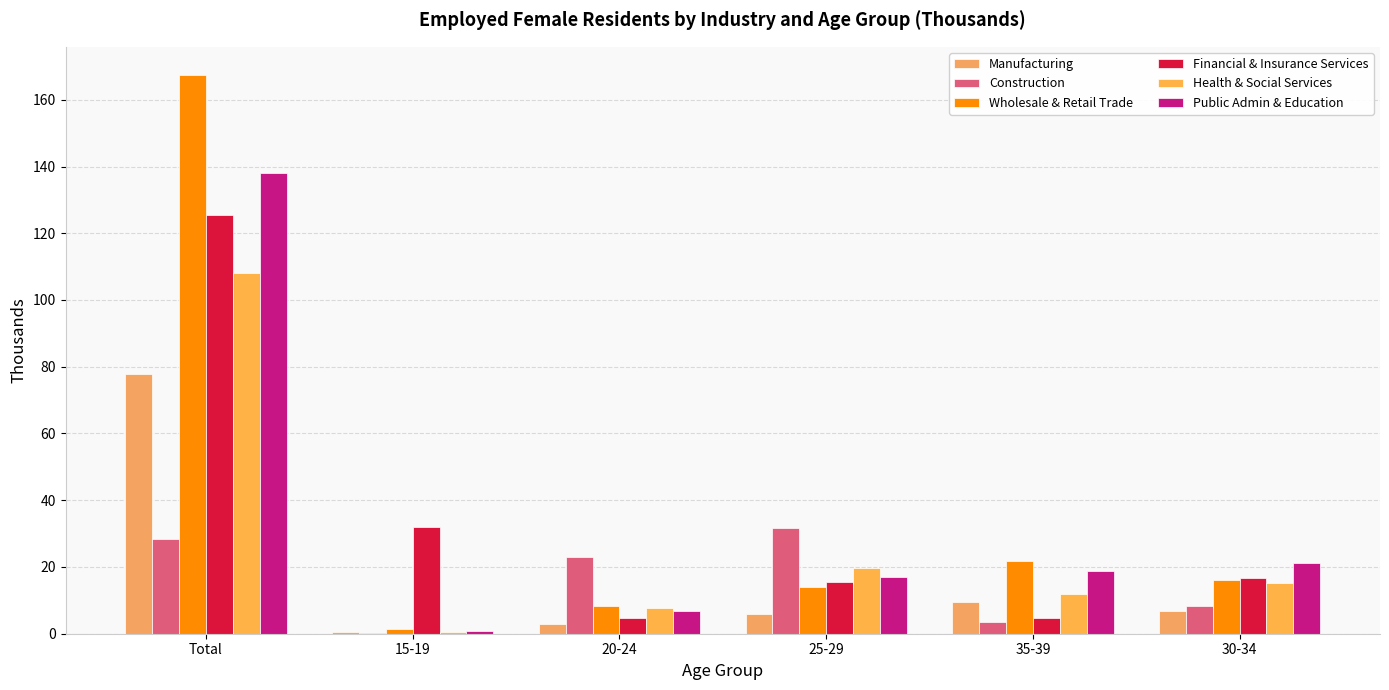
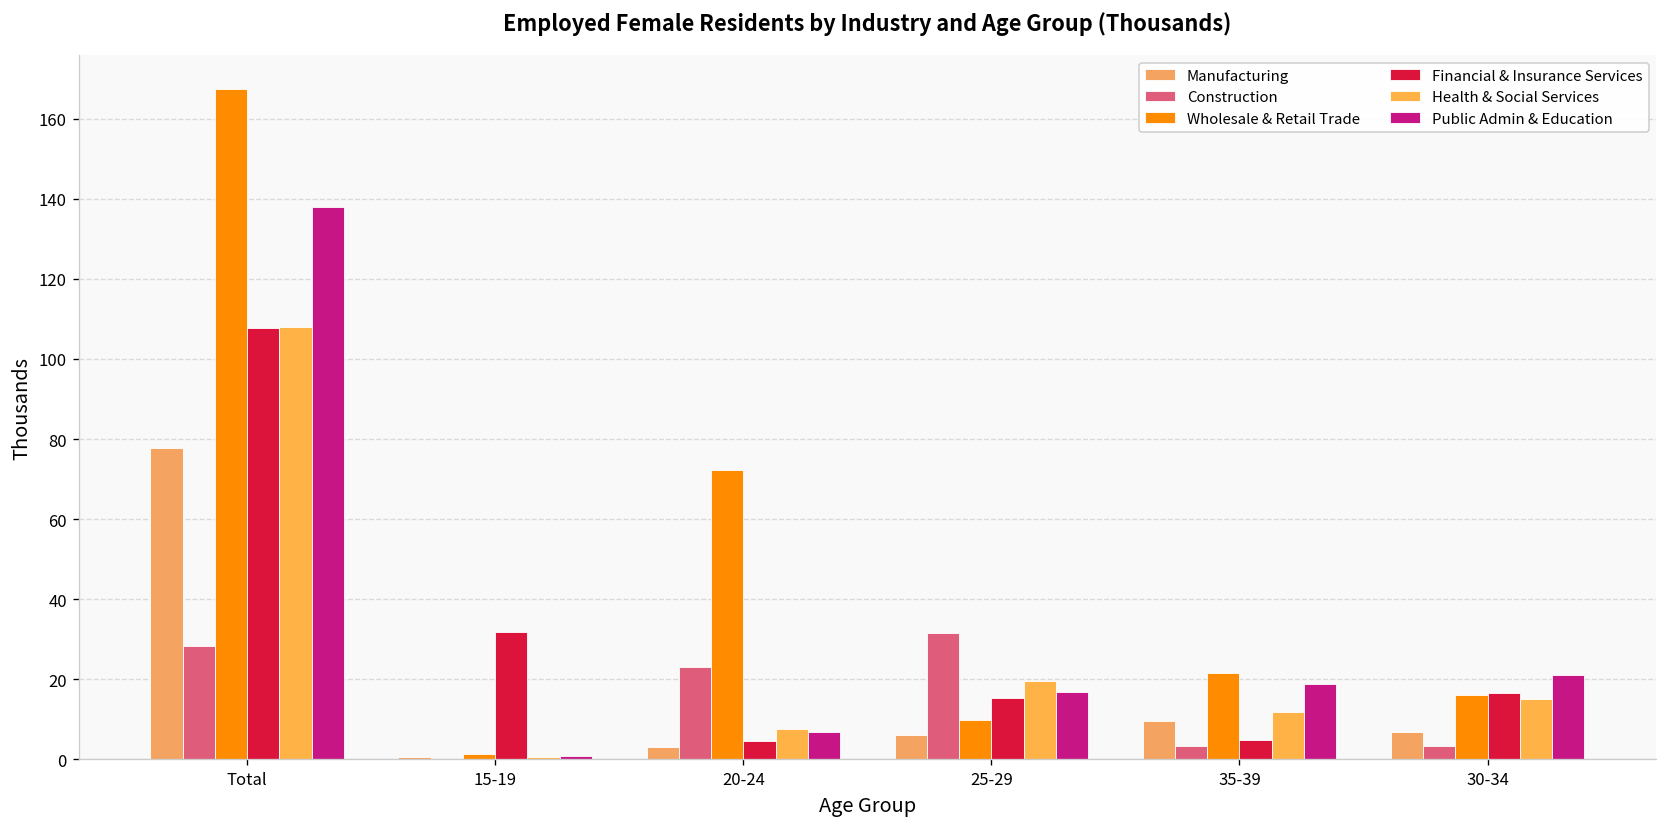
Financial & Insurance Services, Total: 125 -> 108
Wholesale & Retail Trade, 20-24: 8 -> 72
Wholesale & Retail Trade, 25-29: 14 -> 10
Construction, 30-34: 8 -> 3
